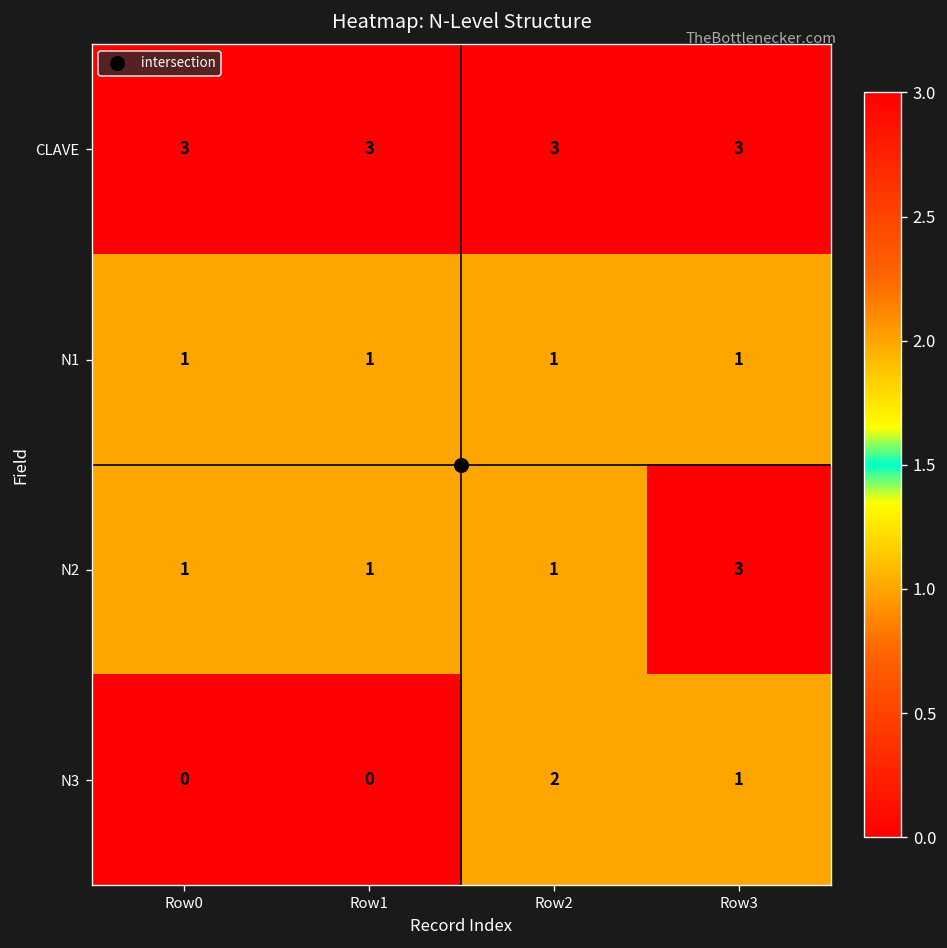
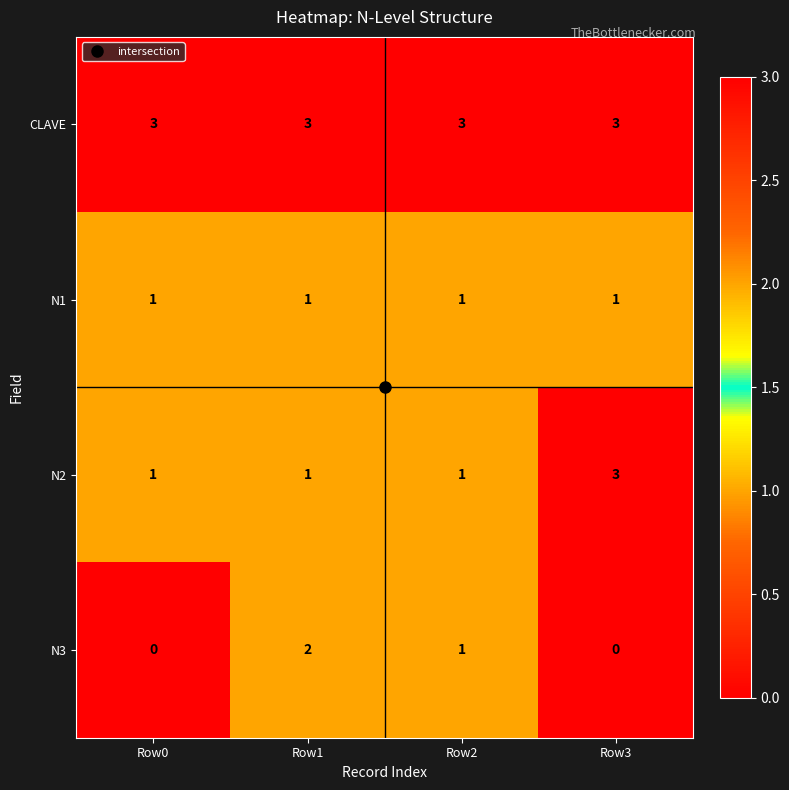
N3, Row1: 0 -> 2
N3, Row2: 2 -> 1
N3, Row3: 1 -> 0
